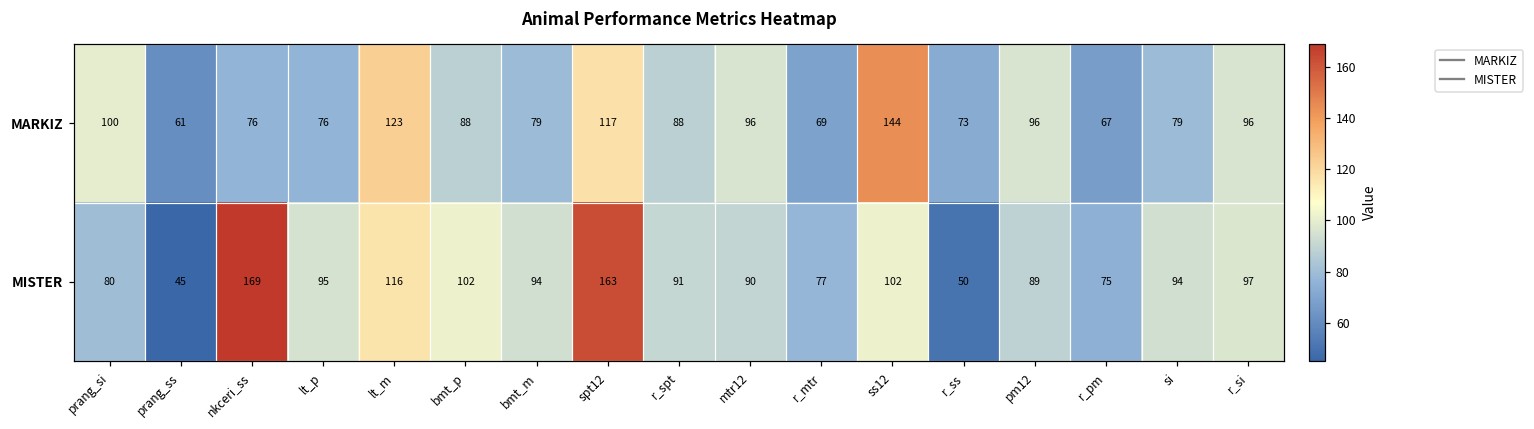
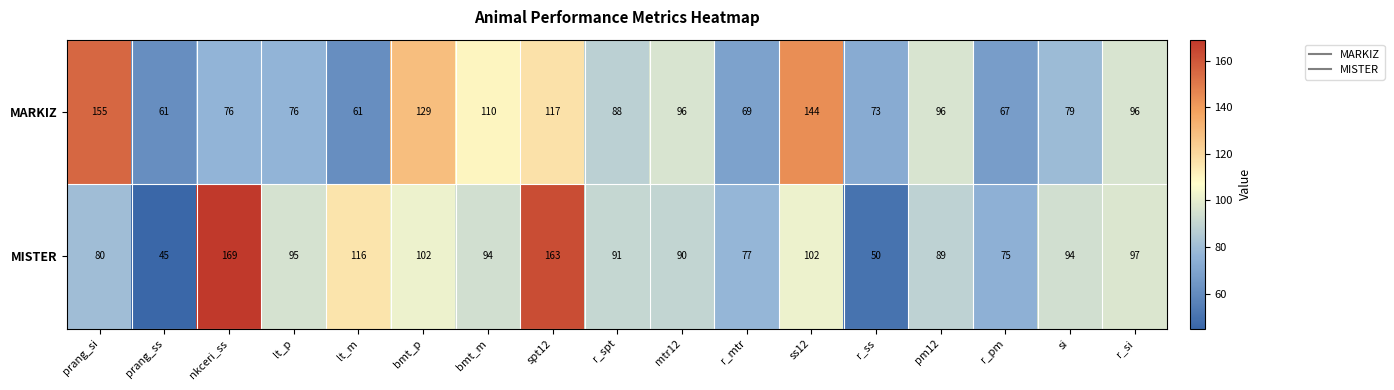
MARKIZ, prang_si: 100 -> 155
MARKIZ, lt_m: 123 -> 61
MARKIZ, bmt_p: 88 -> 129
MARKIZ, bmt_m: 79 -> 110
